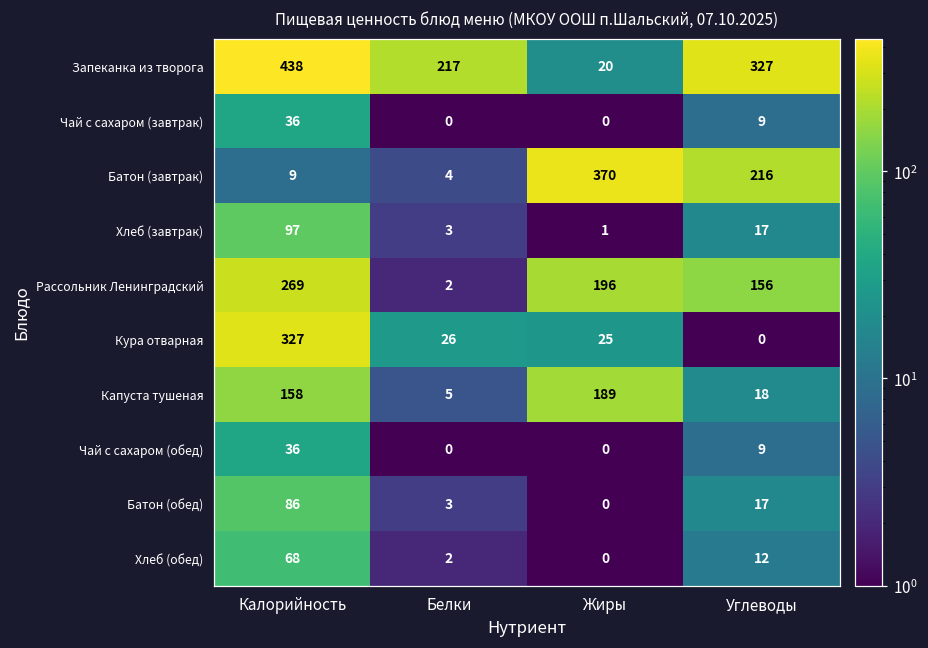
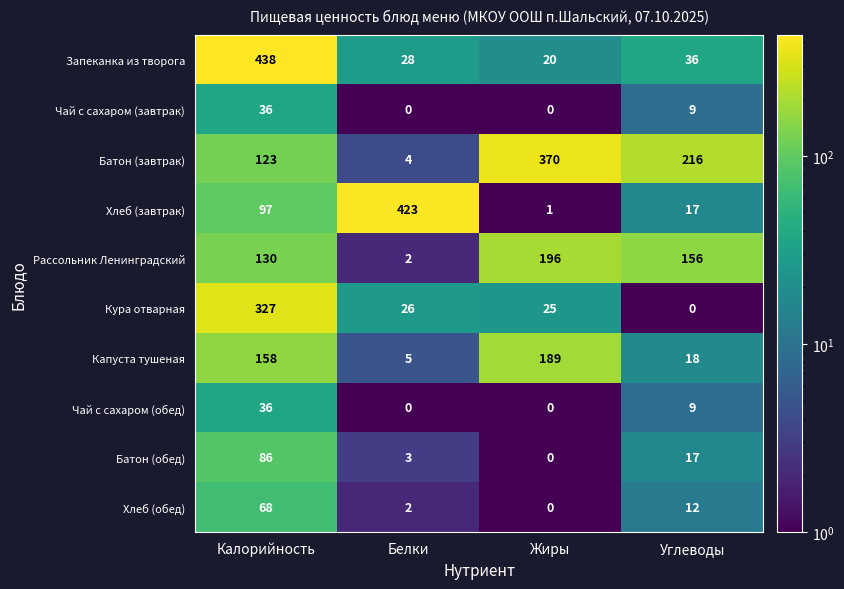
Запеканка из творога, Белки: 217 -> 28
Запеканка из творога, Углеводы: 327 -> 36
Батон (завтрак), Калорийность: 9 -> 123
Хлеб (завтрак), Белки: 3 -> 423
Рассольник Ленинградский, Калорийность: 269 -> 130
